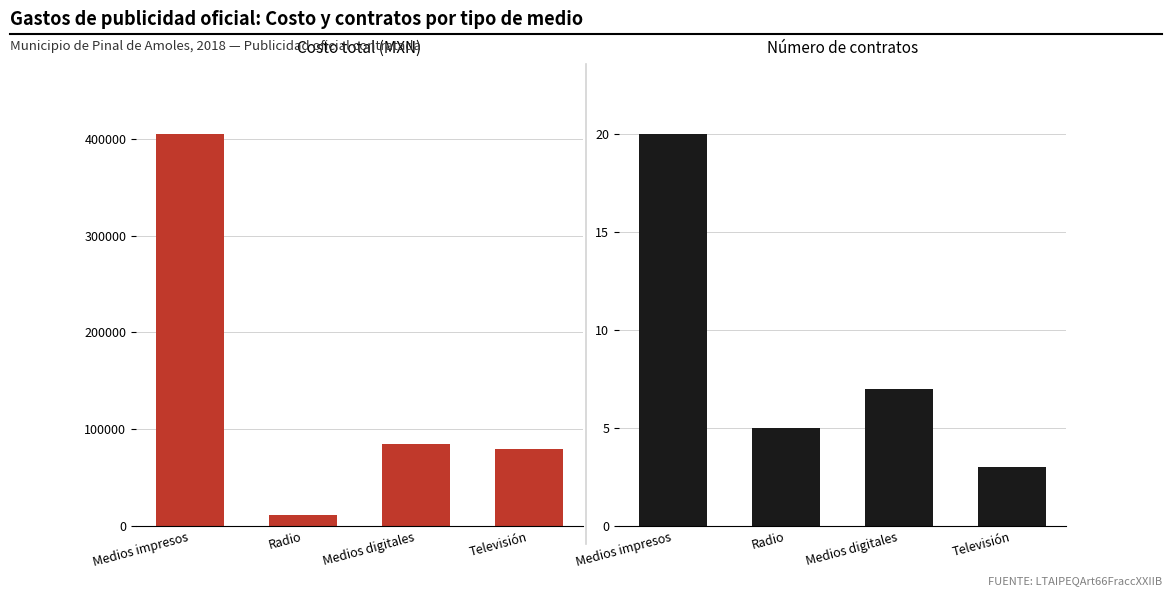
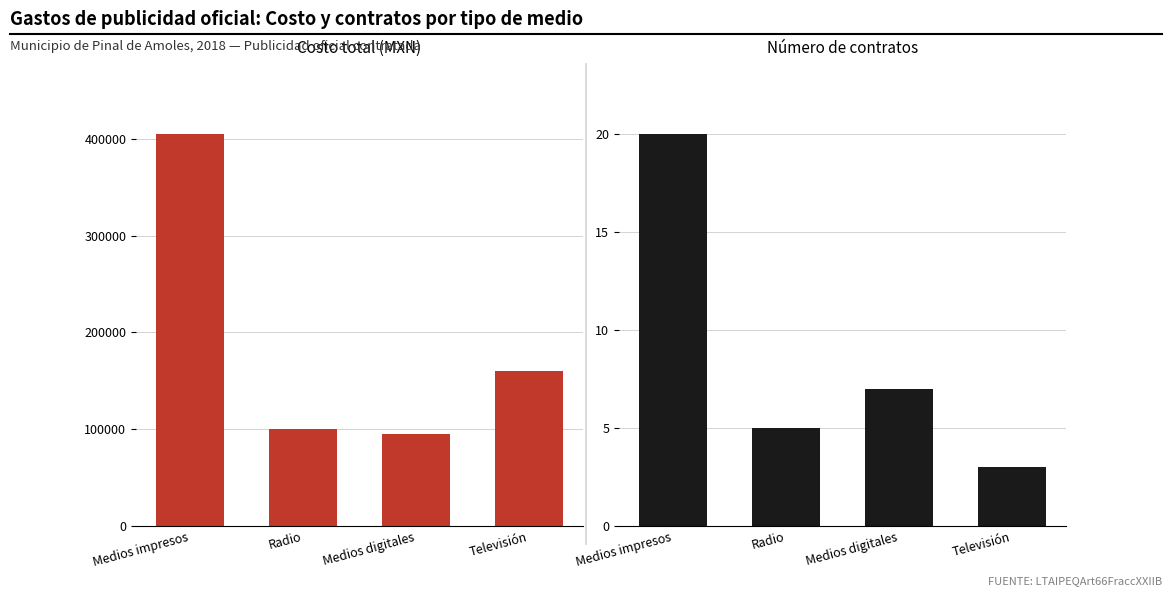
Costo total (MXN), Radio: 10000 -> 100000
Costo total (MXN), Medios digitales: 80000 -> 100000
Costo total (MXN), Televisión: 80000 -> 160000
